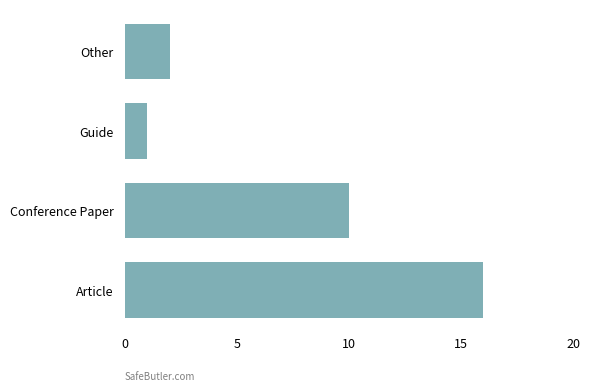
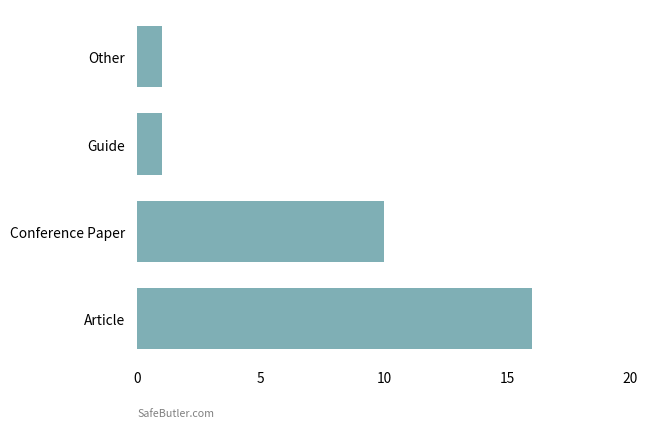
Other: 2 -> 1
